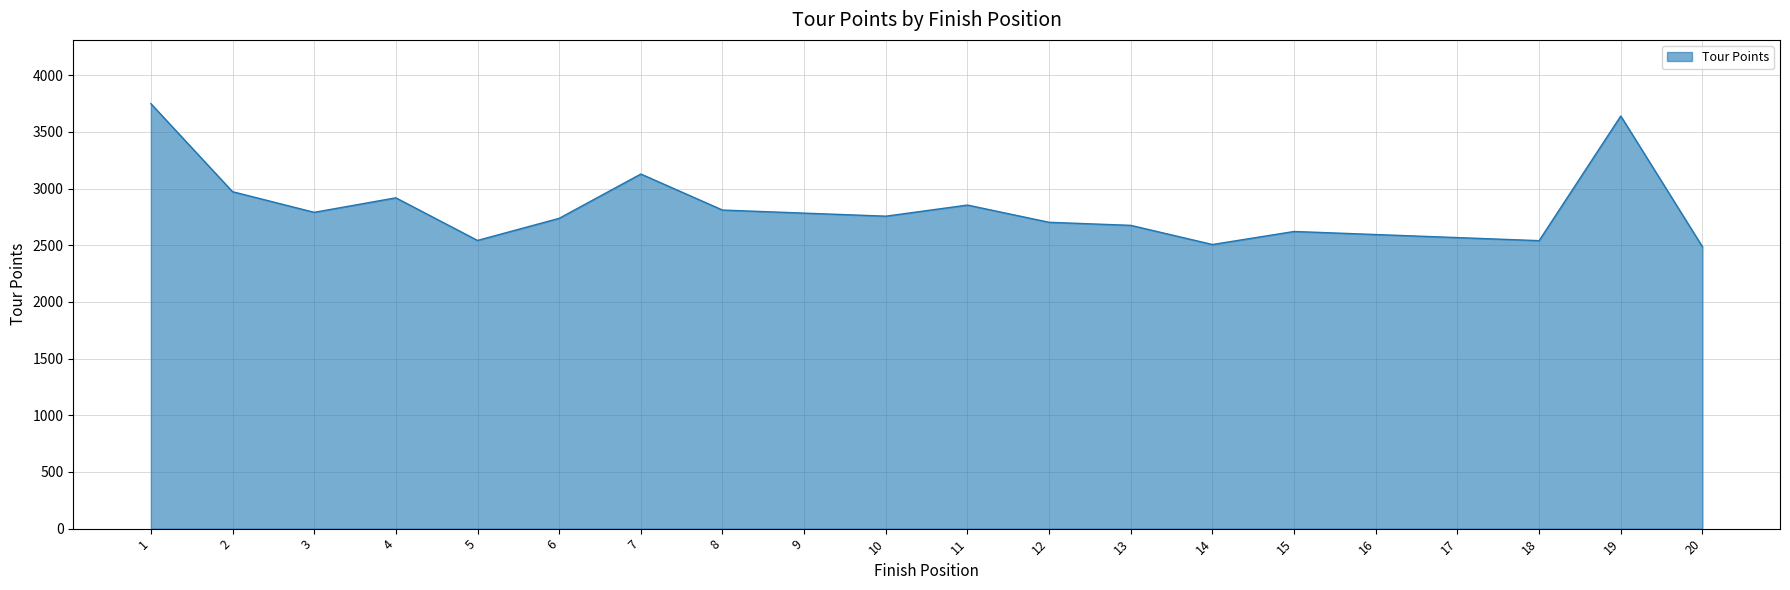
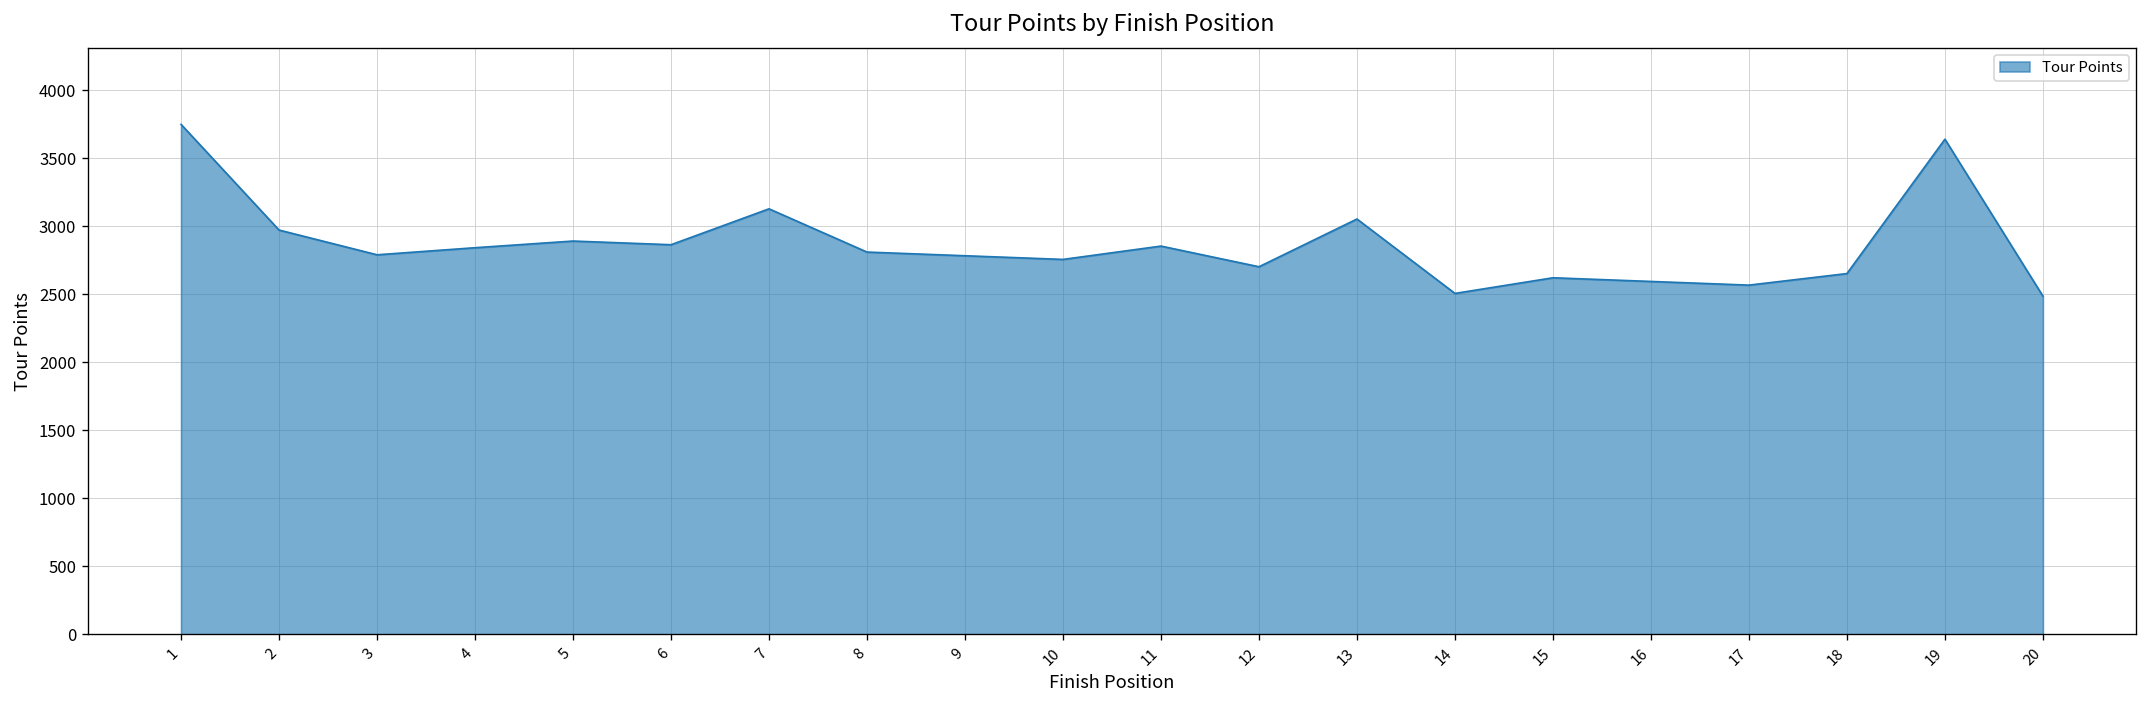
4: 2920 -> 2840
5: 2540 -> 2890
6: 2740 -> 2870
13: 2680 -> 3050
18: 2540 -> 2650
